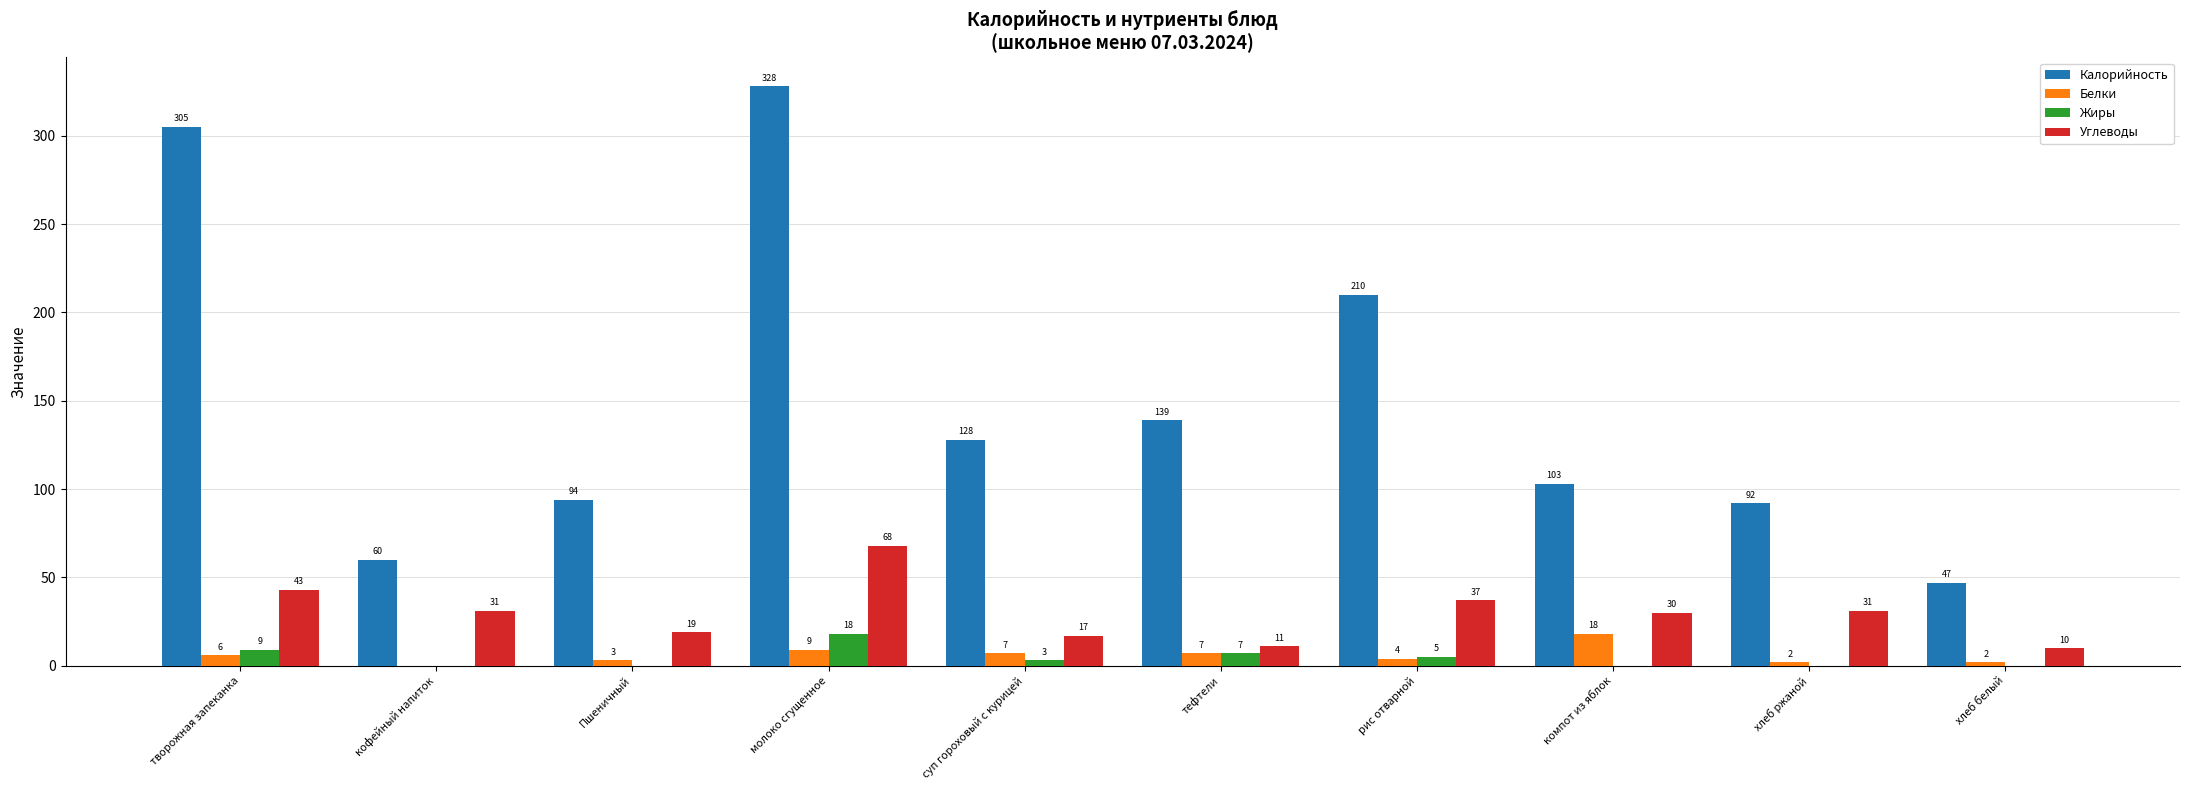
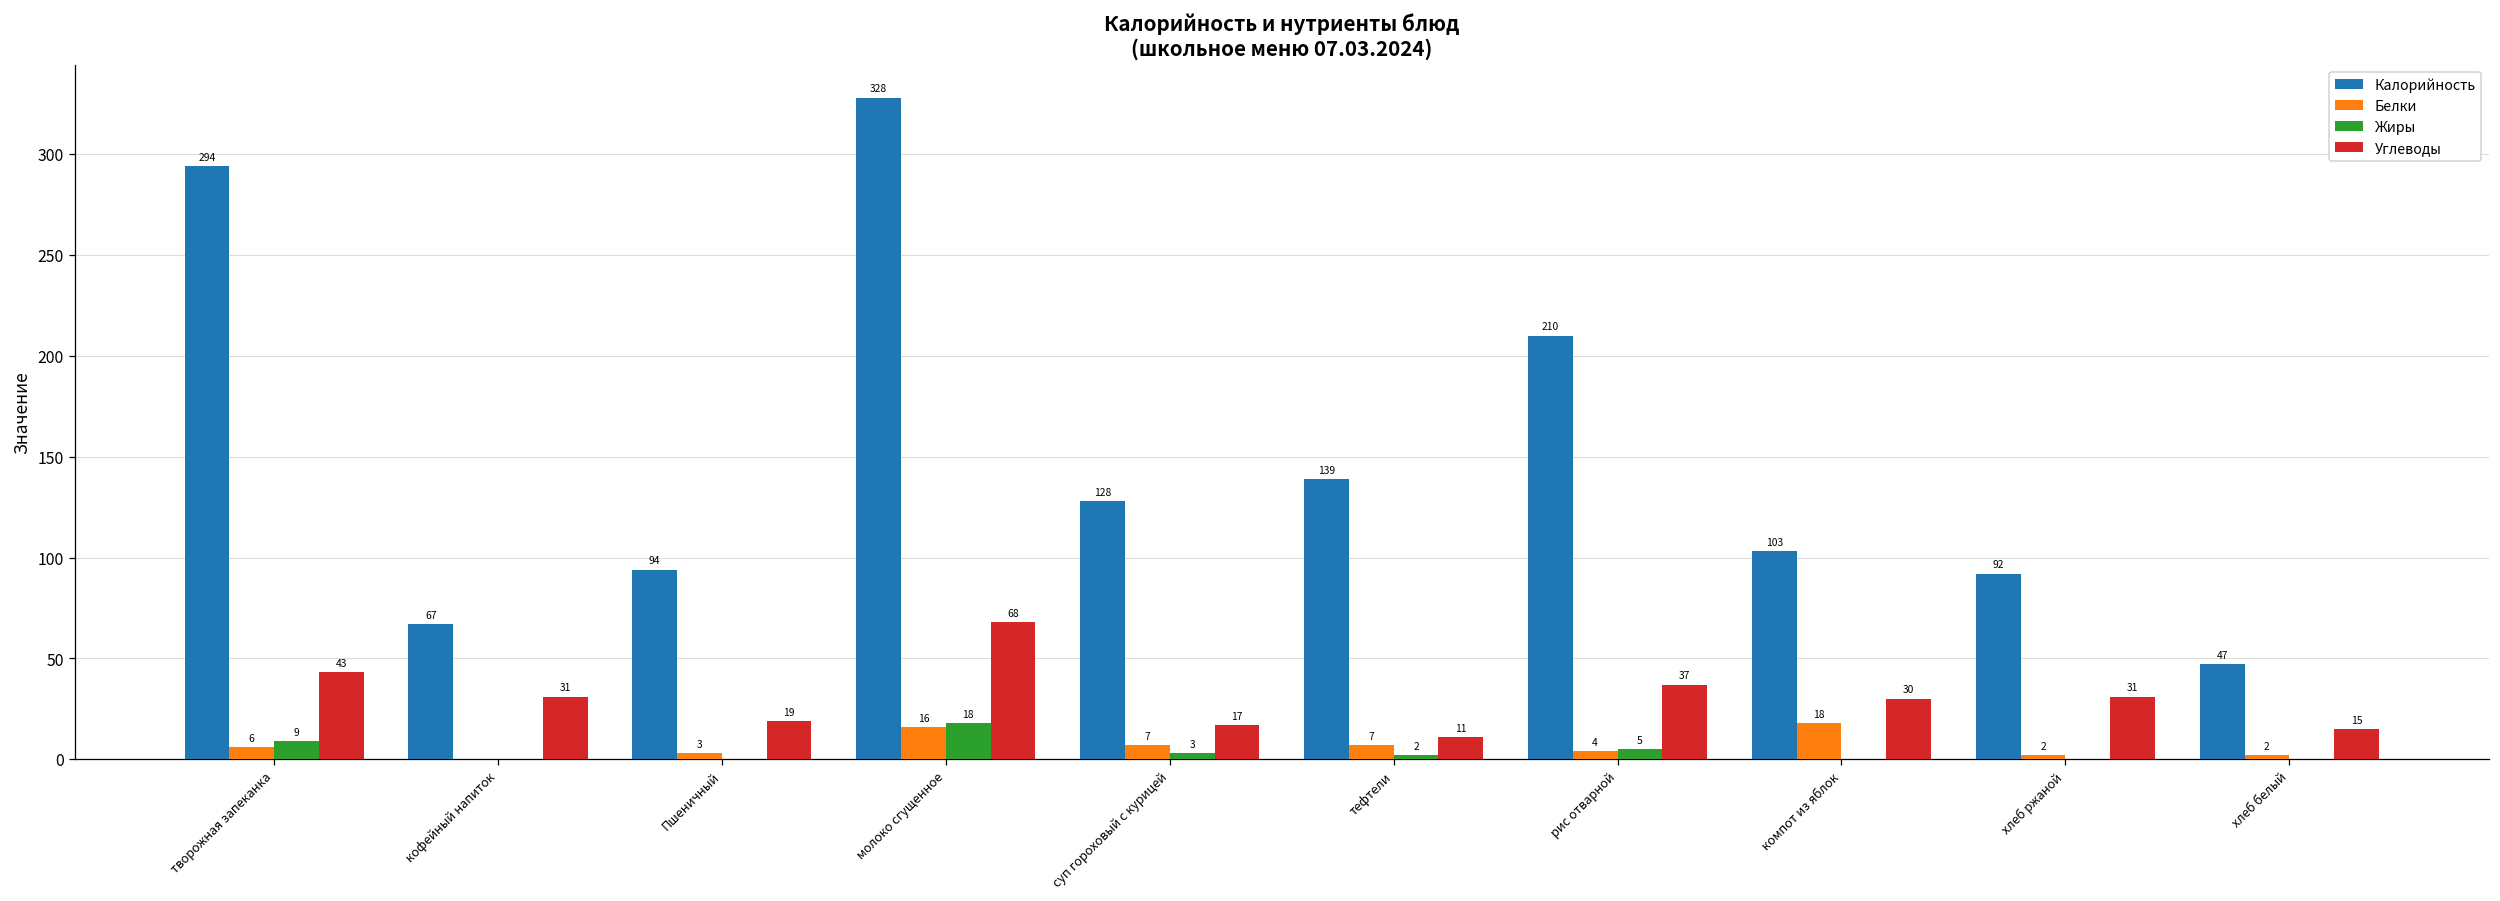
Калорийность, творожная запеканка: 305 -> 294
Калорийность, кофейный напиток: 60 -> 67
Белки, молоко сгущенное: 9 -> 16
Жиры, тефтели: 7 -> 2
Углеводы, хлеб белый: 10 -> 15
